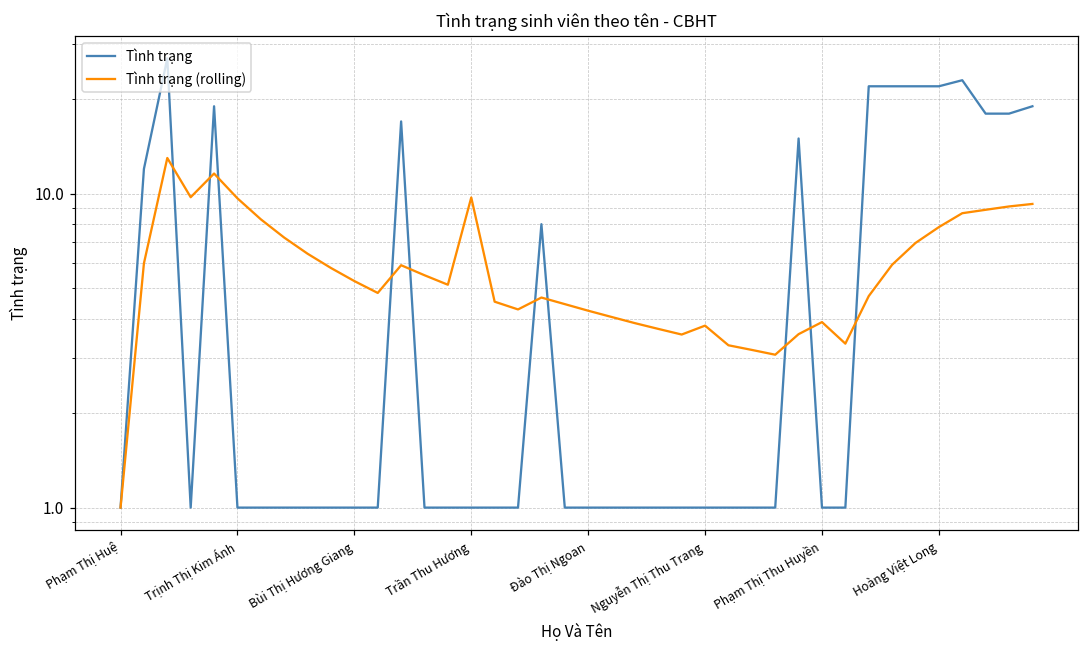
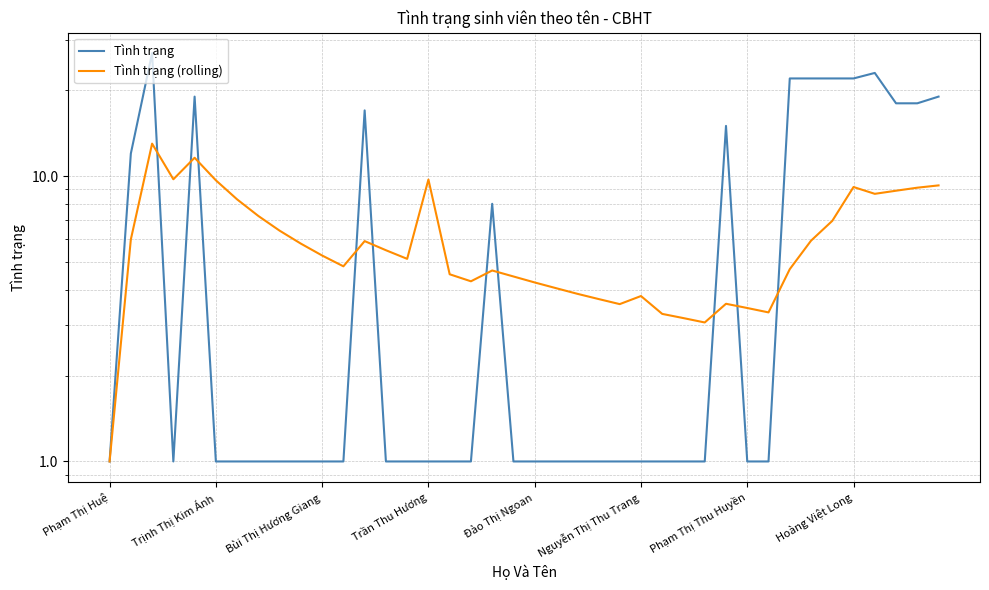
Tình trạng (rolling), Phạm Thị Thu Huyền: 3.9 -> 3.5
Tình trạng (rolling), Hoàng Việt Long: 7.8 -> 9.2
